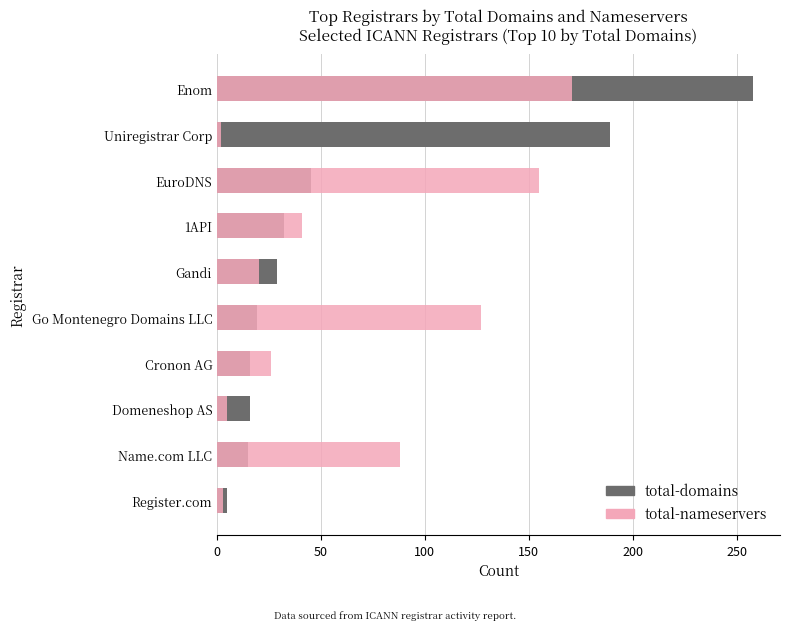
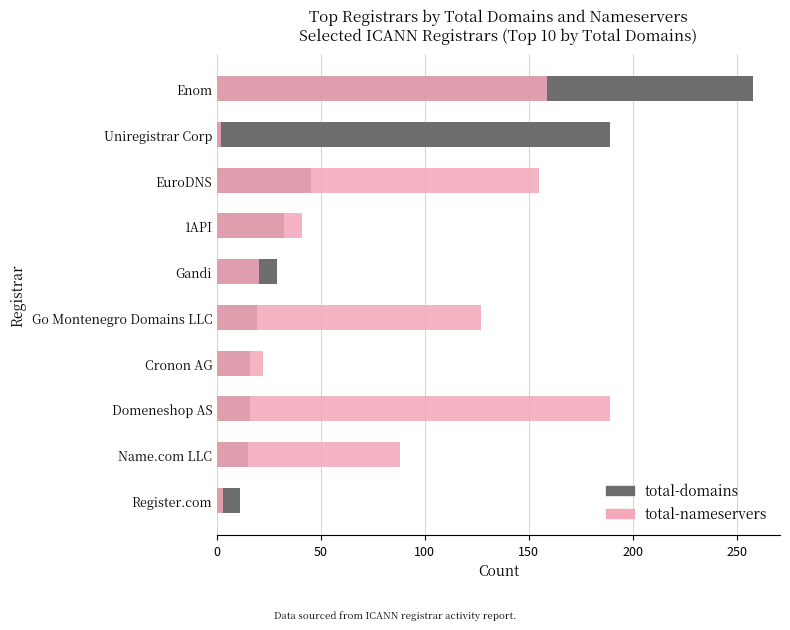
total-nameservers, Enom: 171 -> 159
total-nameservers, Cronon AG: 26 -> 22
total-nameservers, Domeneshop AS: 5 -> 189
total-domains, Register.com: 5 -> 11
